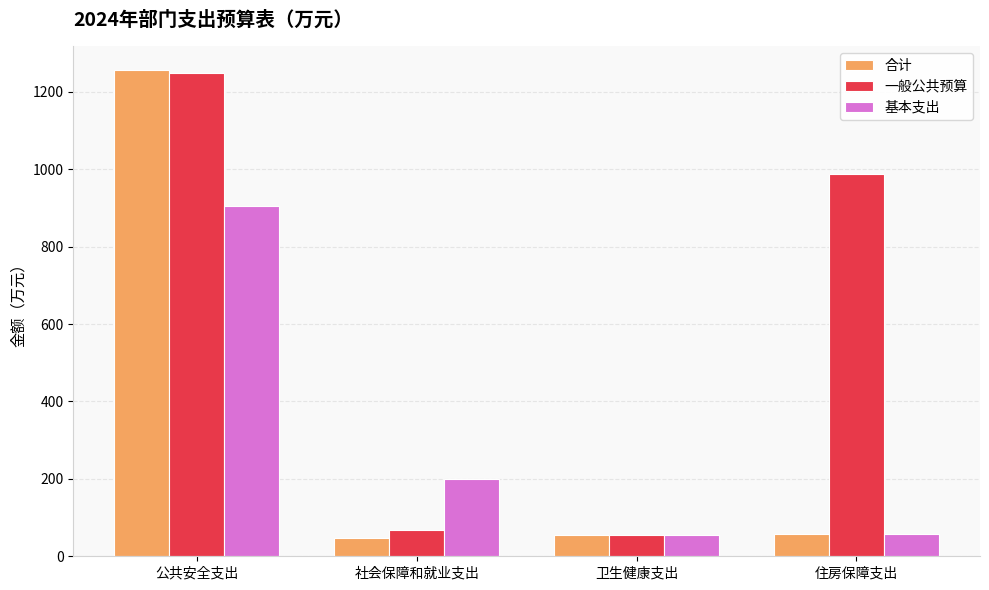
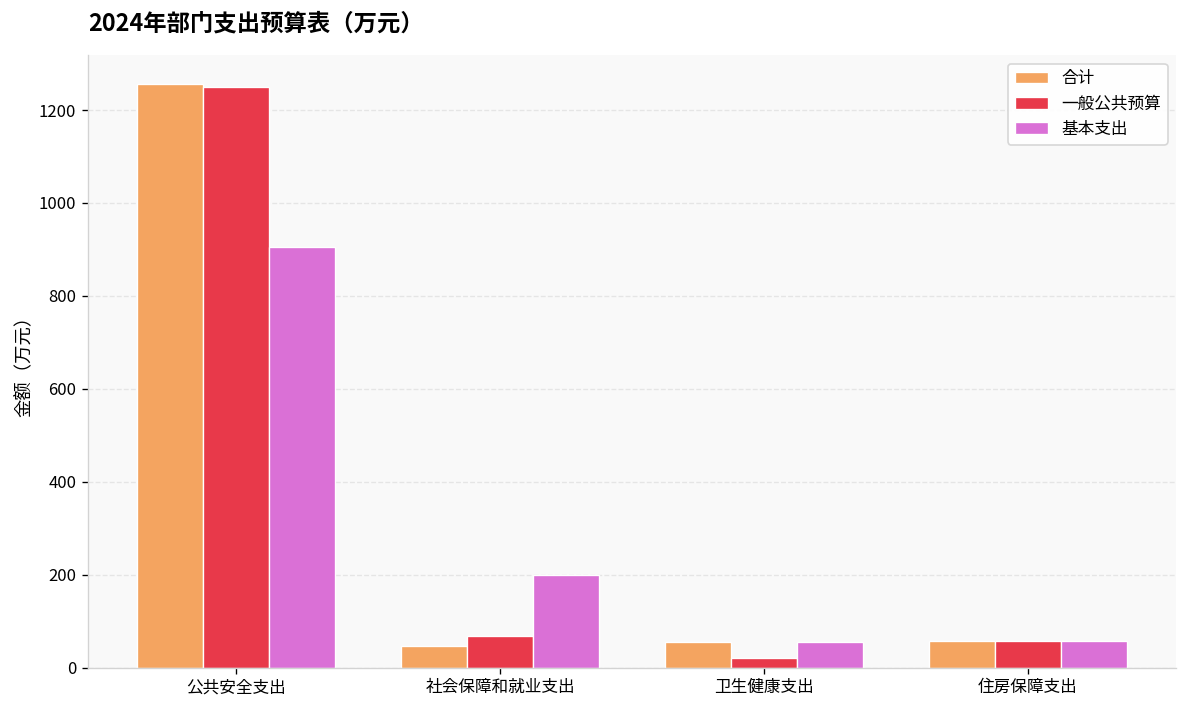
一般公共预算, 卫生健康支出: 60 -> 20
一般公共预算, 住房保障支出: 990 -> 60
